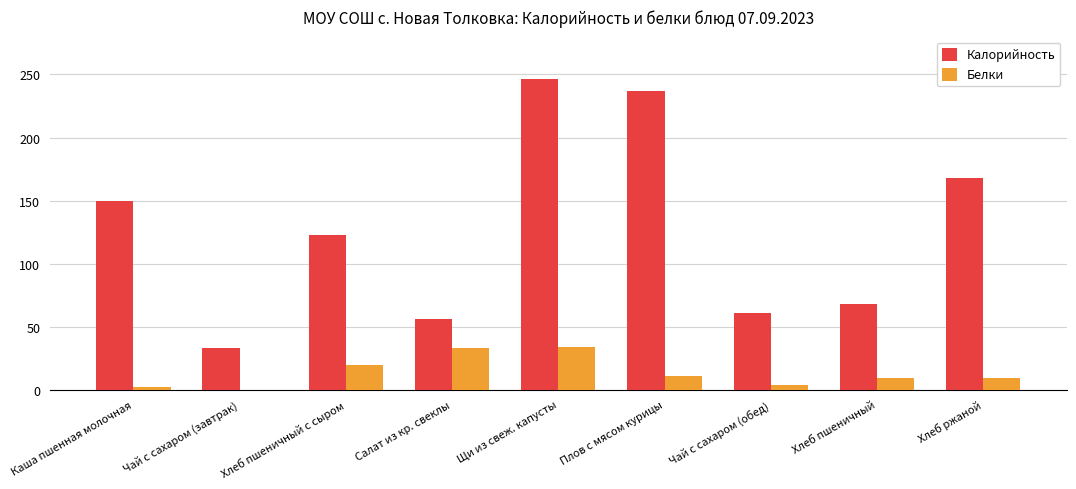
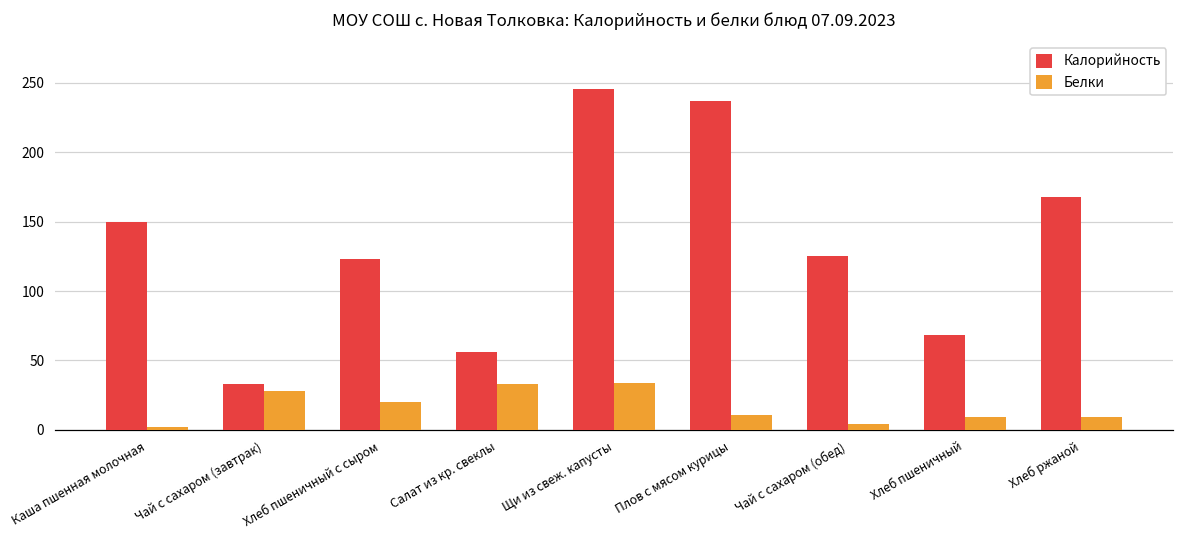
Белки, Чай с сахаром (завтрак): 0 -> 28
Калорийность, Чай с сахаром (обед): 61 -> 125
